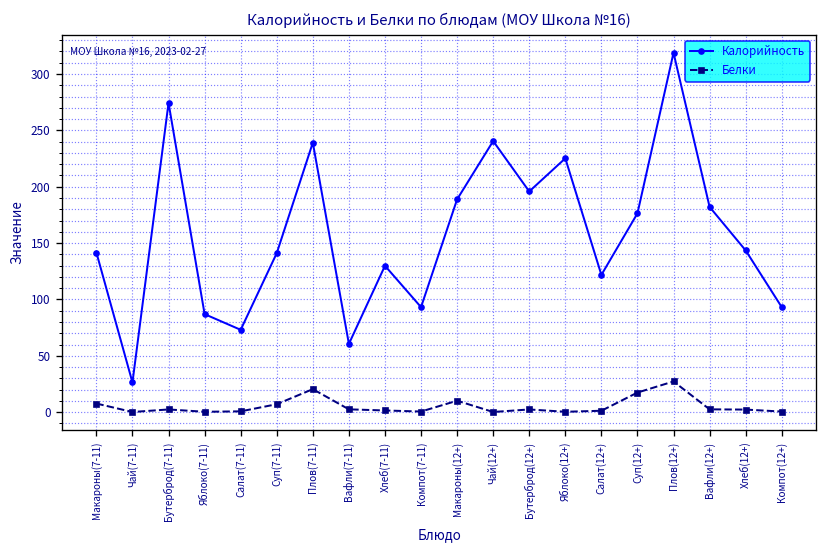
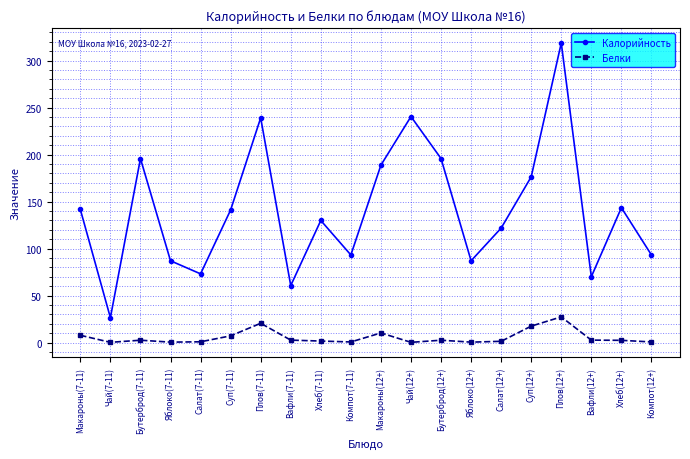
Калорийность, Бутерброд(7-11): 270 -> 200
Калорийность, Яблоко(12+): 230 -> 90
Калорийность, Вафли(12+): 180 -> 70
